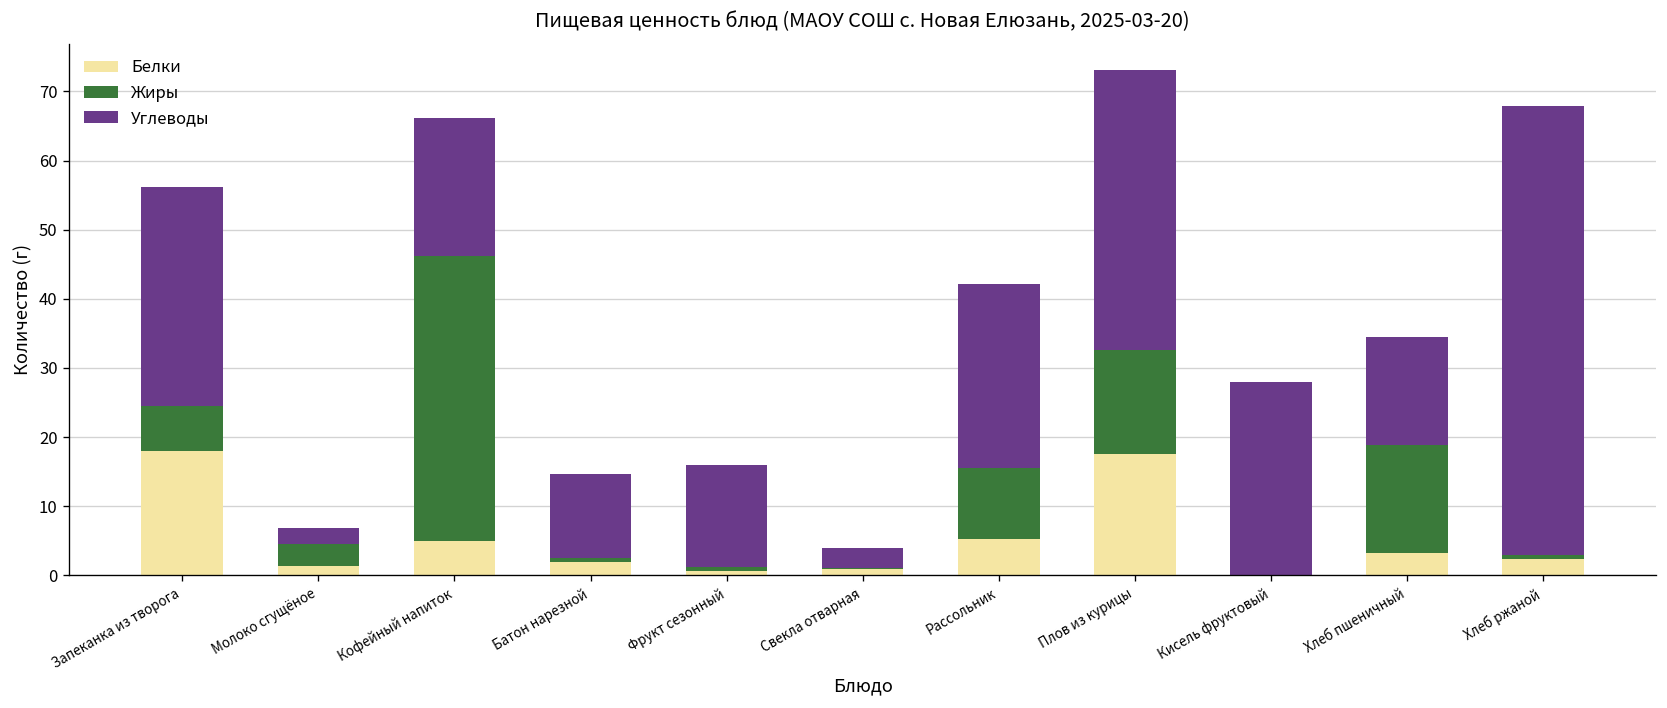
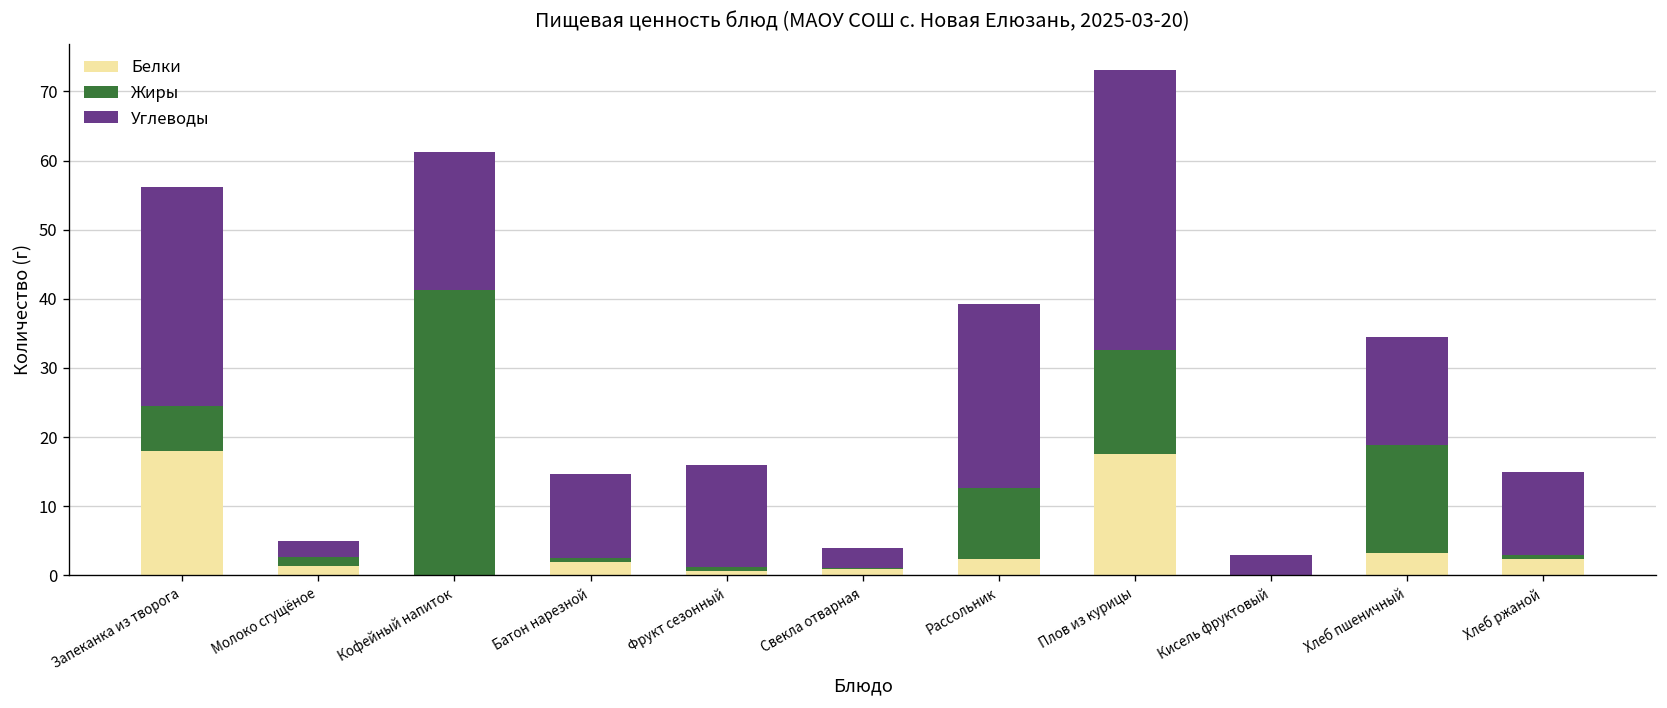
Жиры, Молоко сгущёное: 3 -> 1
Белки, Кофейный напиток: 5 -> 0
Белки, Рассольник: 5 -> 2
Углеводы, Кисель фруктовый: 28 -> 3
Углеводы, Хлеб ржаной: 65 -> 12
